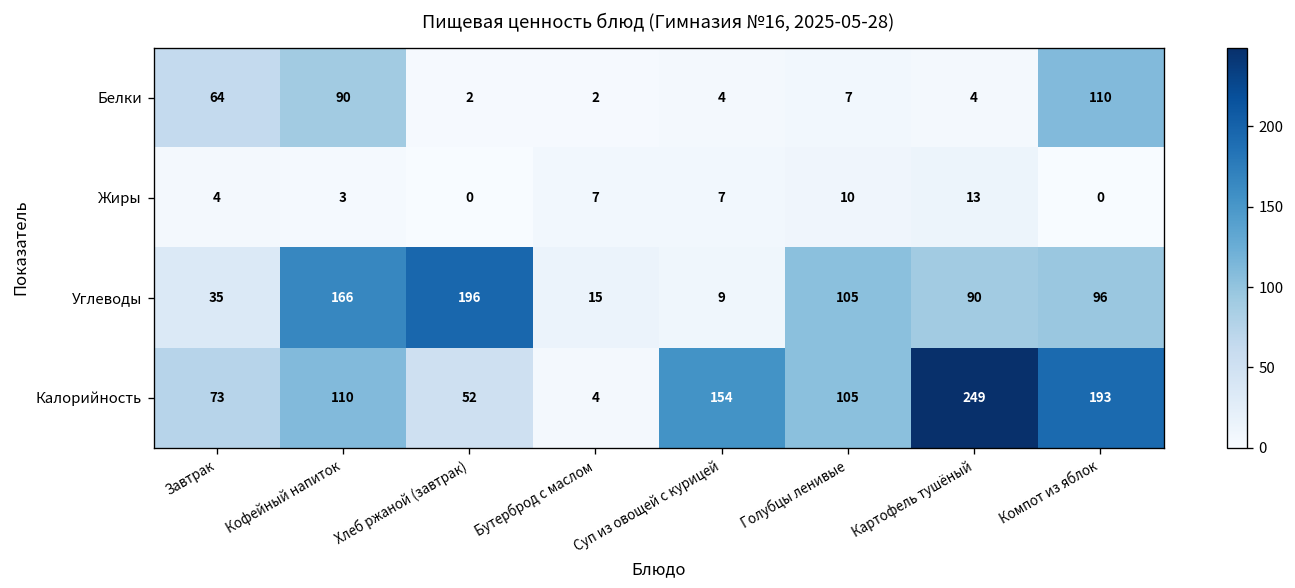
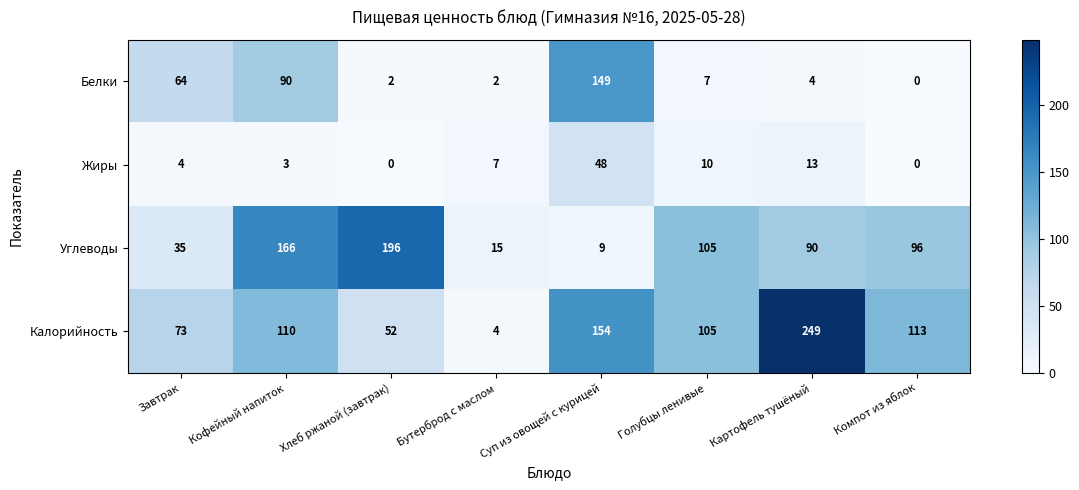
Белки, Суп из овощей с курицей: 4 -> 149
Белки, Компот из яблок: 110 -> 0
Жиры, Суп из овощей с курицей: 7 -> 48
Калорийность, Компот из яблок: 193 -> 113
